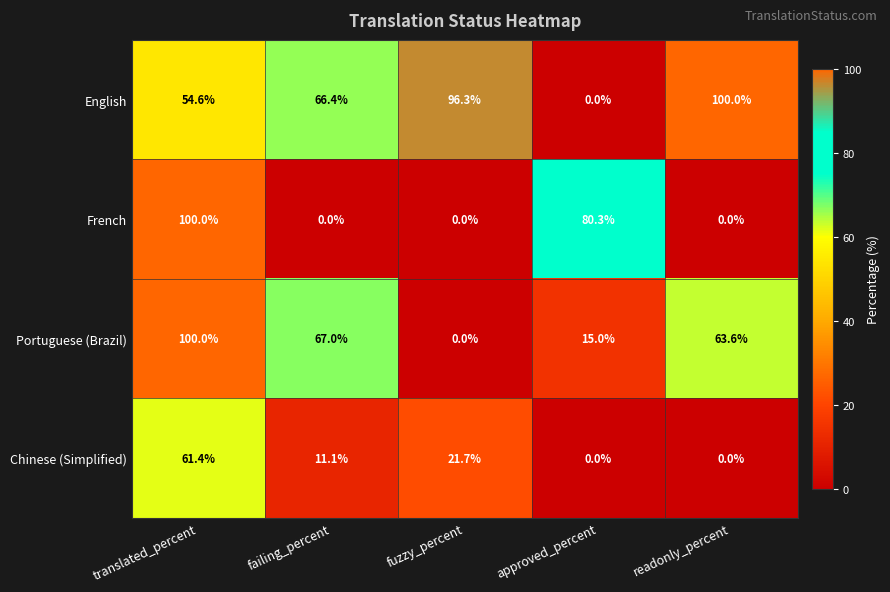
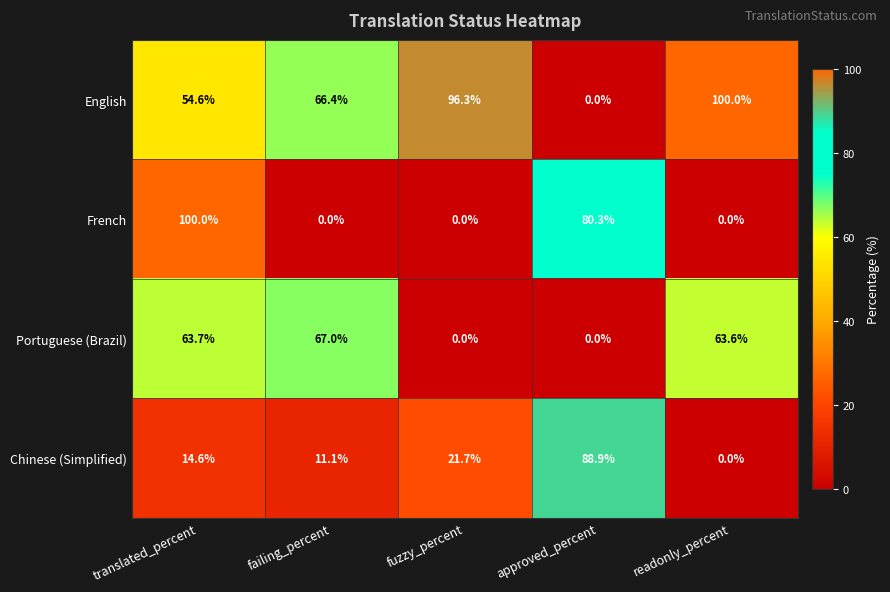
Portuguese (Brazil), translated_percent: 100.0% -> 63.7%
Portuguese (Brazil), approved_percent: 15.0% -> 0.0%
Chinese (Simplified), translated_percent: 61.4% -> 14.6%
Chinese (Simplified), approved_percent: 0.0% -> 88.9%
